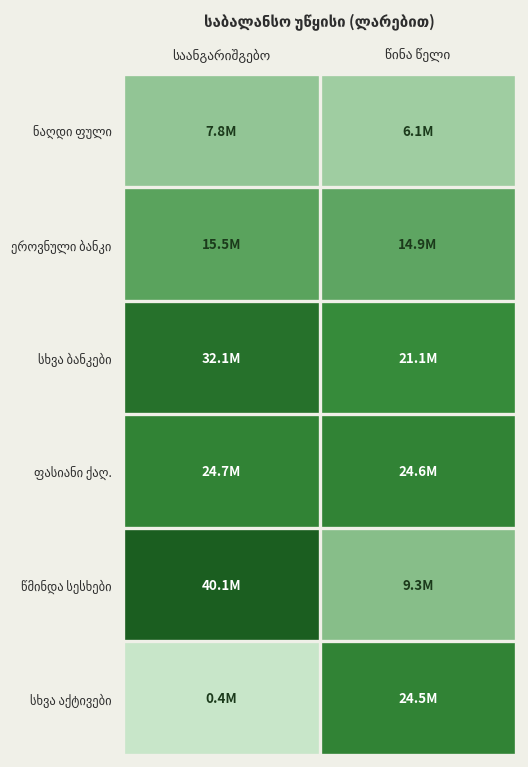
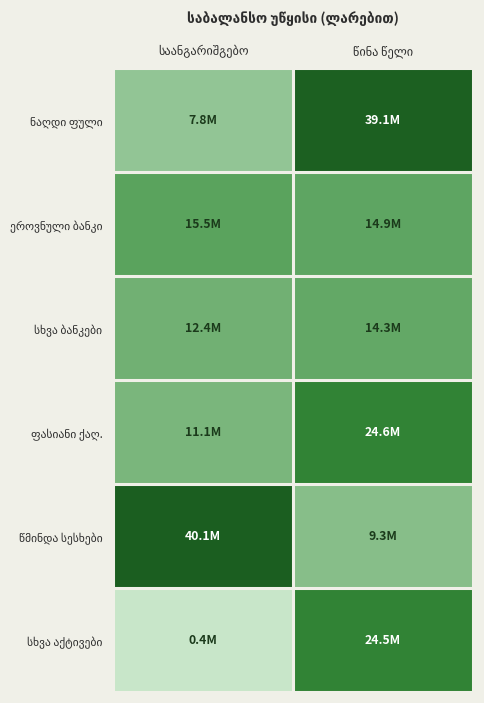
ნაღდი ფული, წინა წელი: 6.1M -> 39.1M
სხვა ბანკები, საანგარიშგებო: 32.1M -> 12.4M
სხვა ბანკები, წინა წელი: 21.1M -> 14.3M
ფასიანი ქაღ., საანგარიშგებო: 24.7M -> 11.1M
